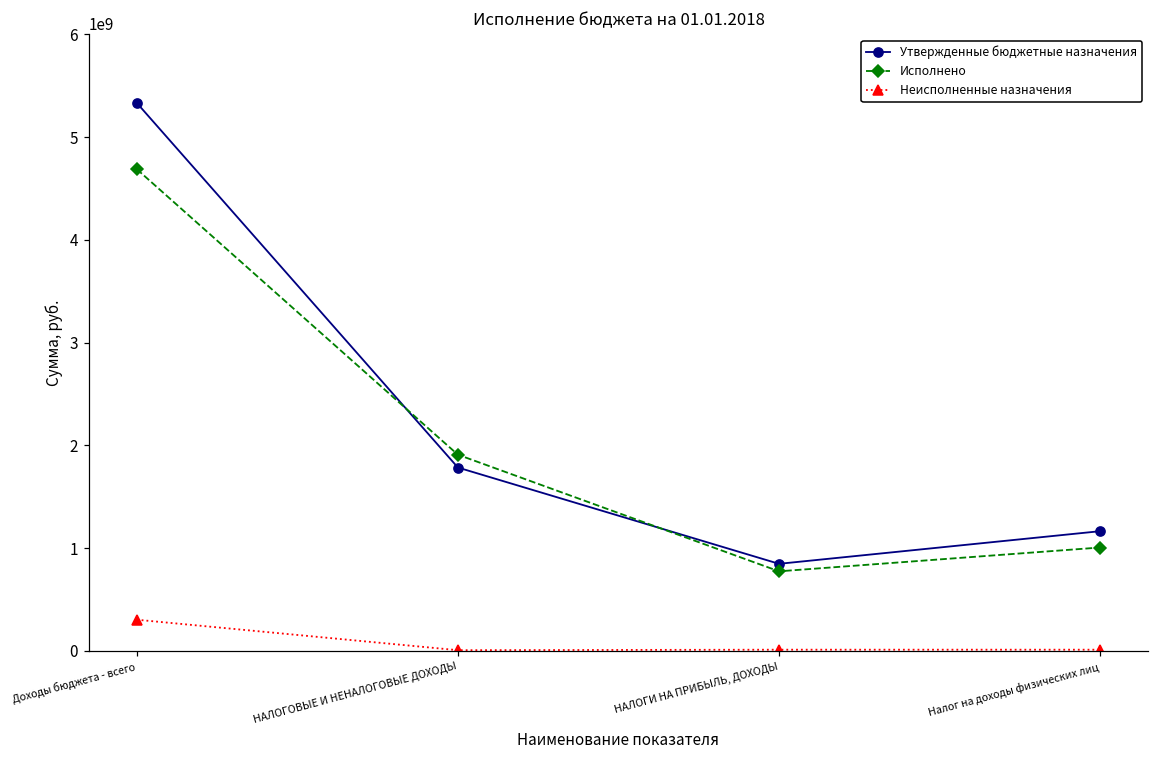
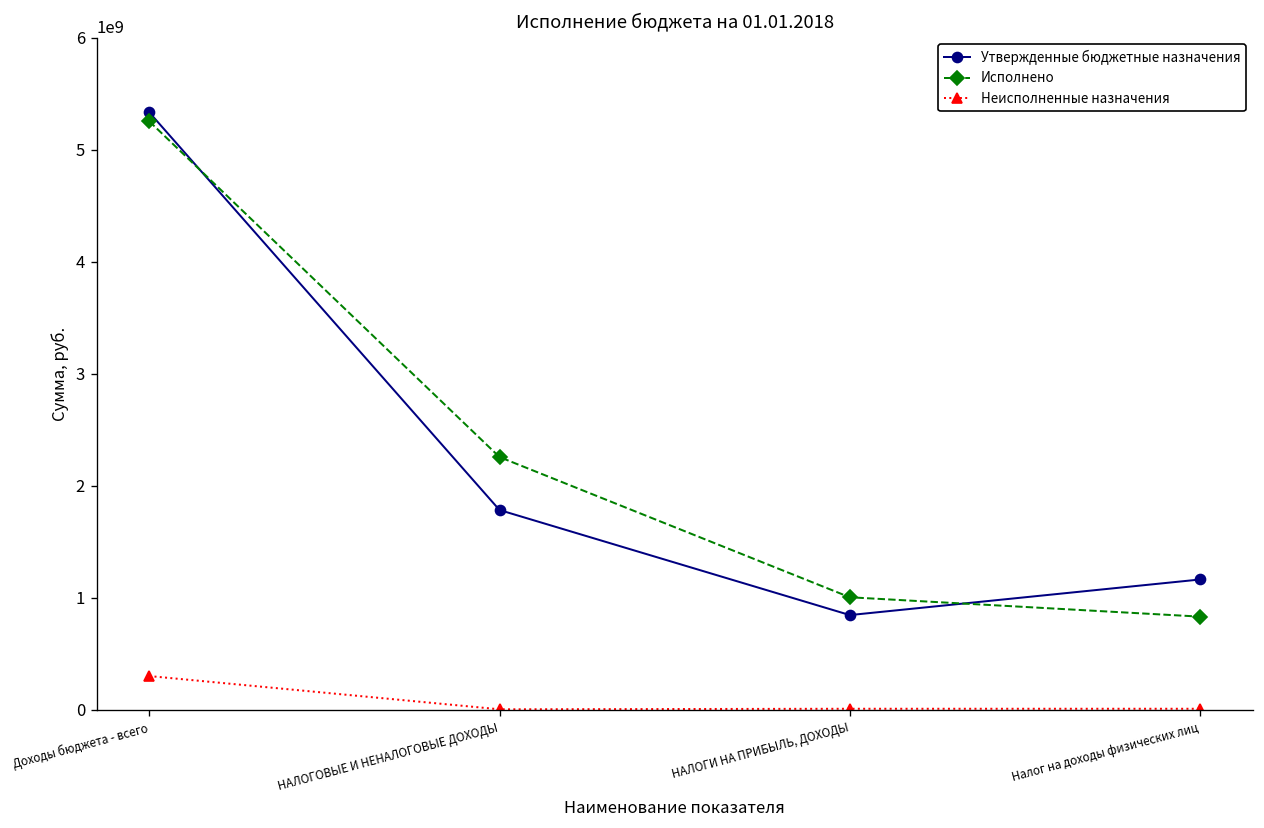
Исполнено, Доходы бюджета - всего: 4700000000 -> 5300000000
Исполнено, НАЛОГОВЫЕ И НЕНАЛОГОВЫЕ ДОХОДЫ: 1900000000 -> 2300000000
Исполнено, НАЛОГИ НА ПРИБЫЛЬ, ДОХОДЫ: 800000000 -> 1000000000
Исполнено, Налог на доходы физических лиц: 1000000000 -> 800000000
